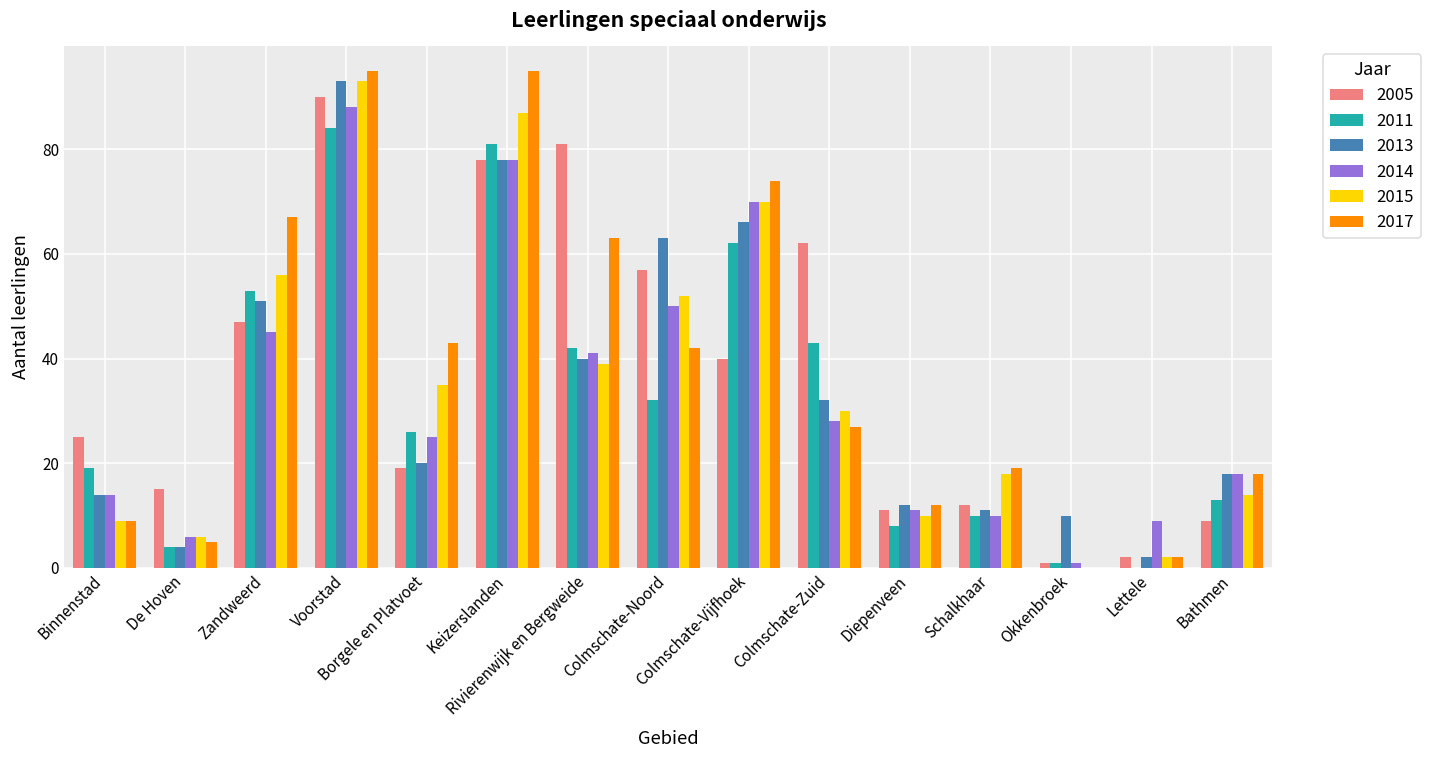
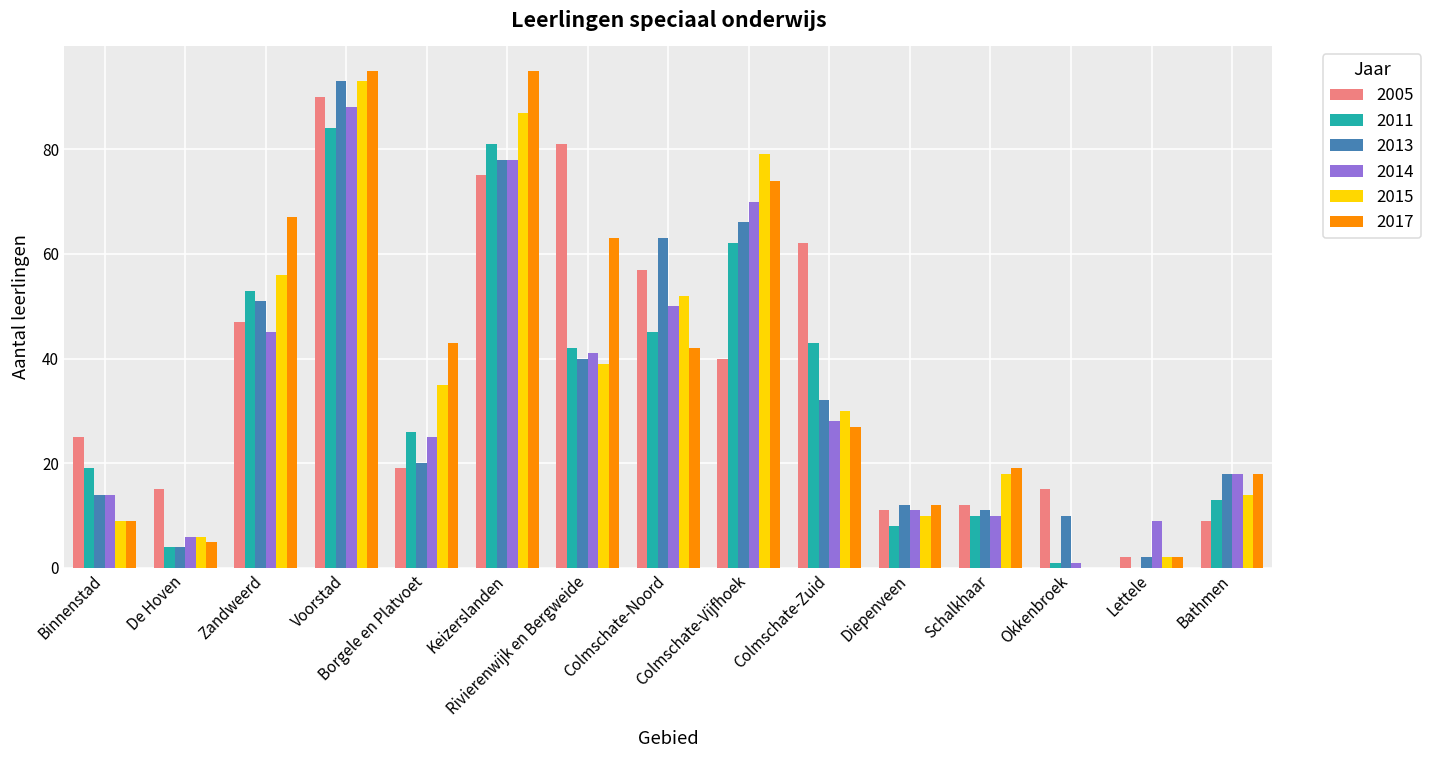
2005, Keizerslanden: 78 -> 75
2011, Colmschate-Noord: 32 -> 45
2015, Colmschate-Vijfhoek: 70 -> 79
2005, Okkenbroek: 1 -> 15
